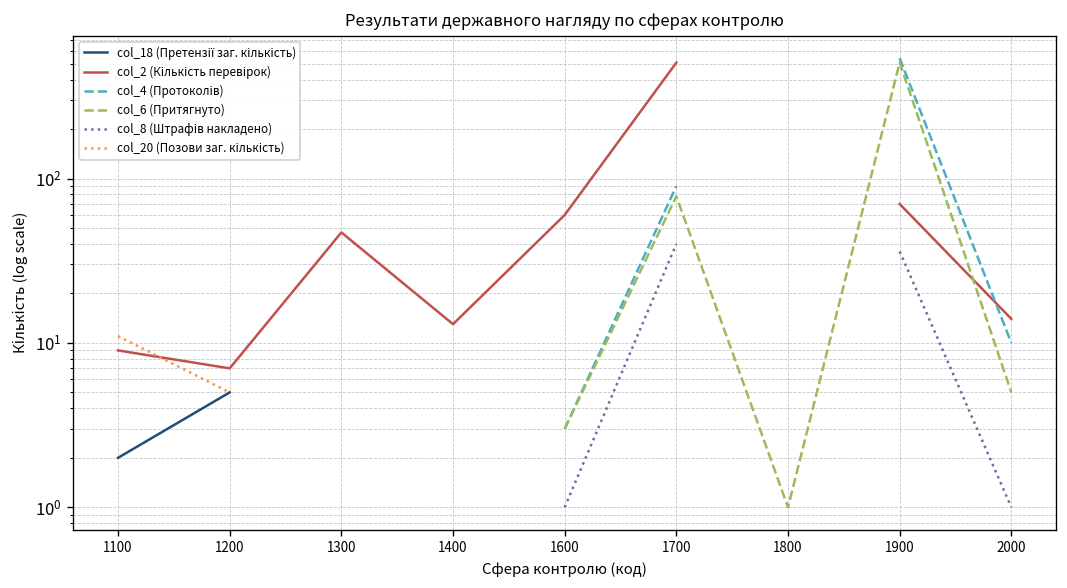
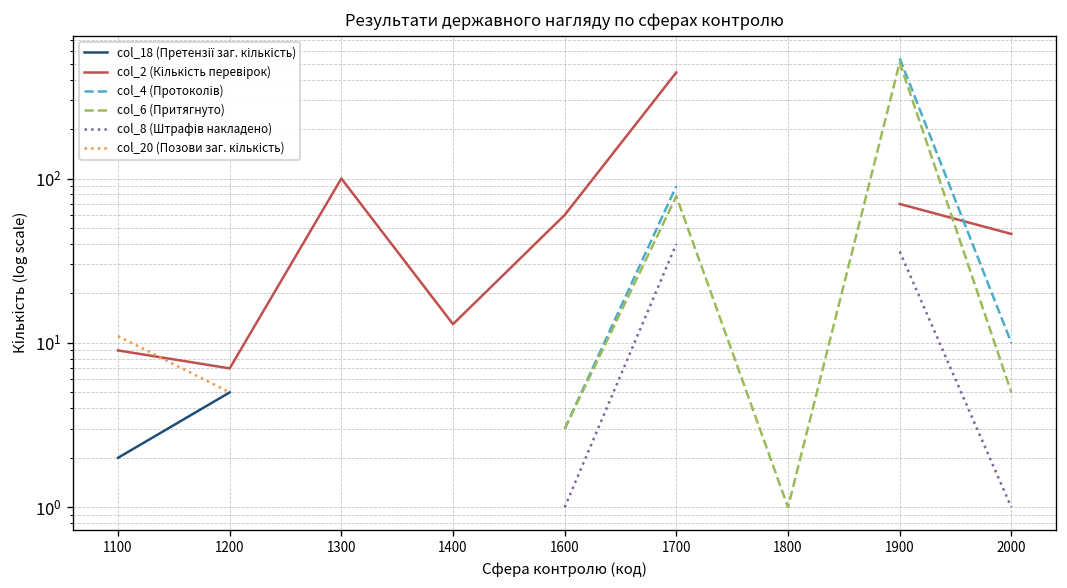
col_2 (Кількість перевірок), 1300: 47 -> 100
col_2 (Кількість перевірок), 1700: 510 -> 440
col_2 (Кількість перевірок), 2000: 14 -> 46
